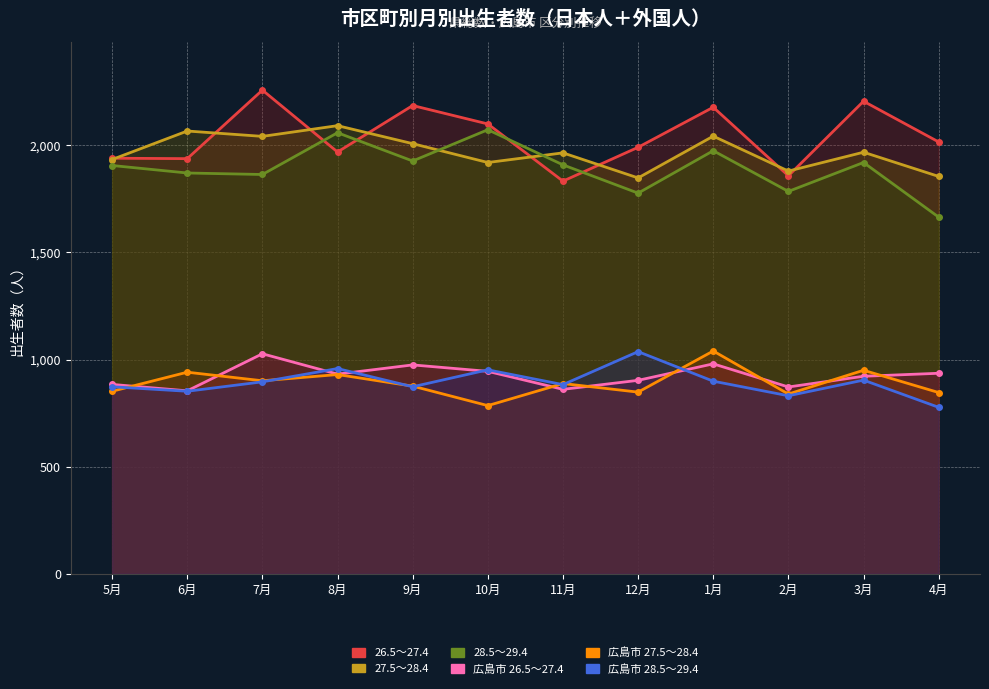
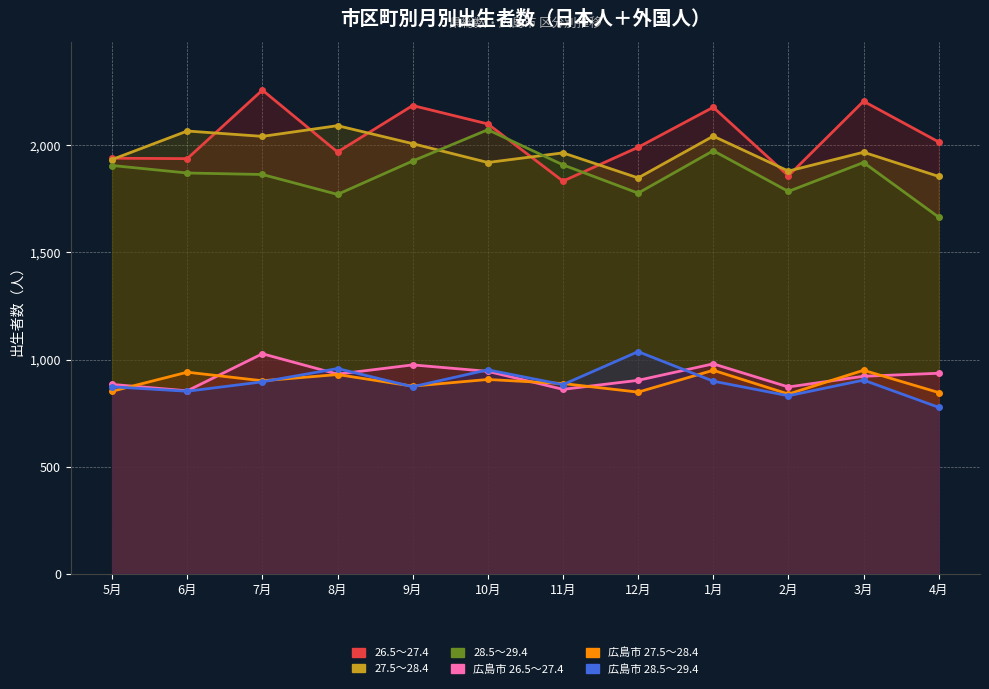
28.5～29.4, 8月: 2,060 -> 1,770
広島市 27.5～28.4, 10月: 790 -> 910
広島市 27.5～28.4, 1月: 1,040 -> 950
